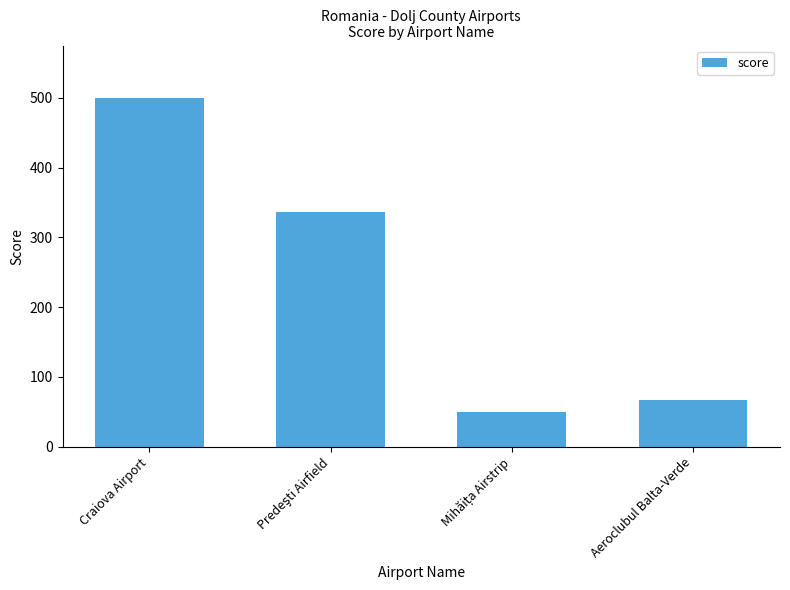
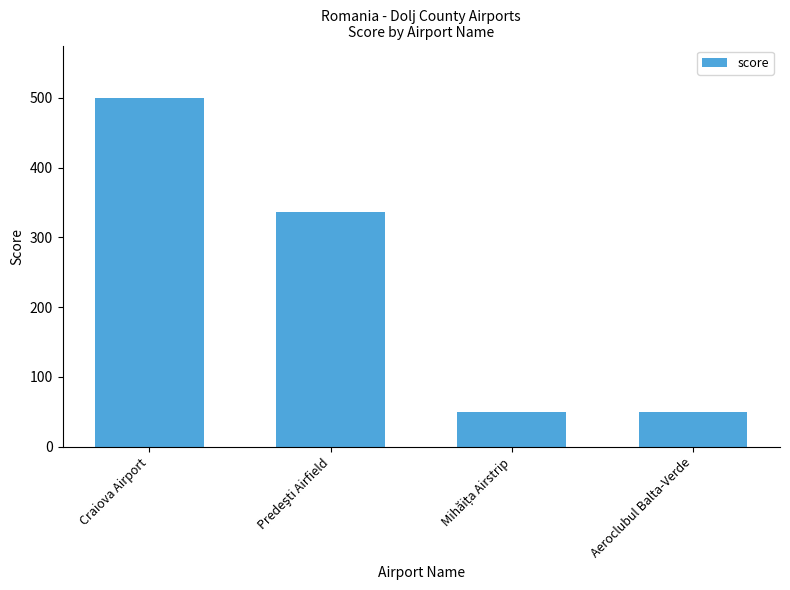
Aeroclubul Balta-Verde: 70 -> 50
